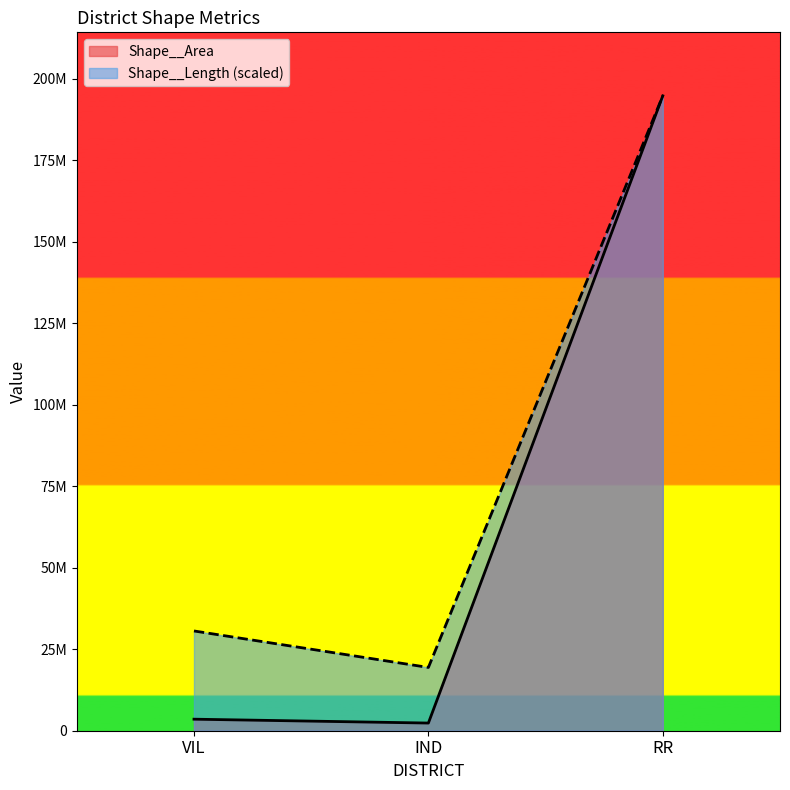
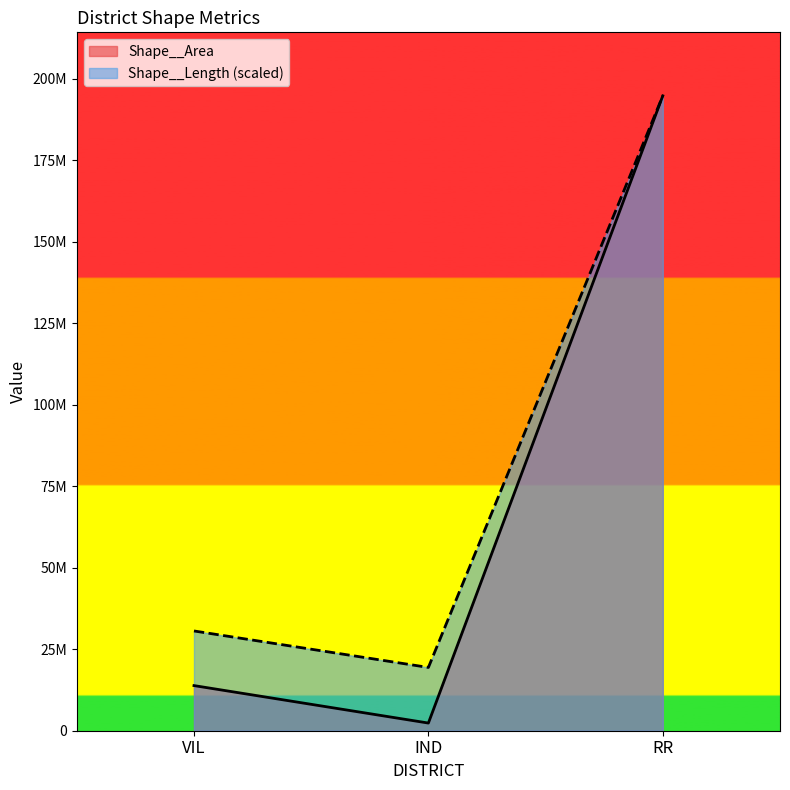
Shape__Area, VIL: 4000000 -> 14000000
